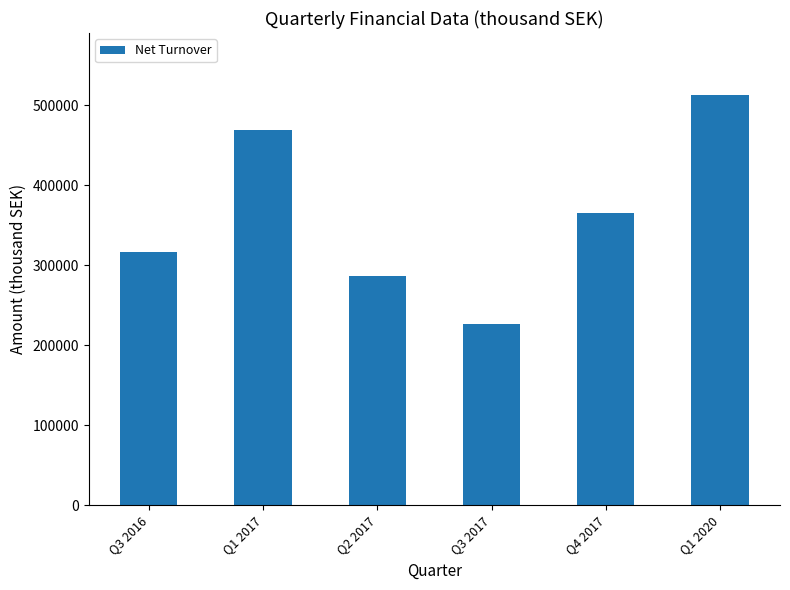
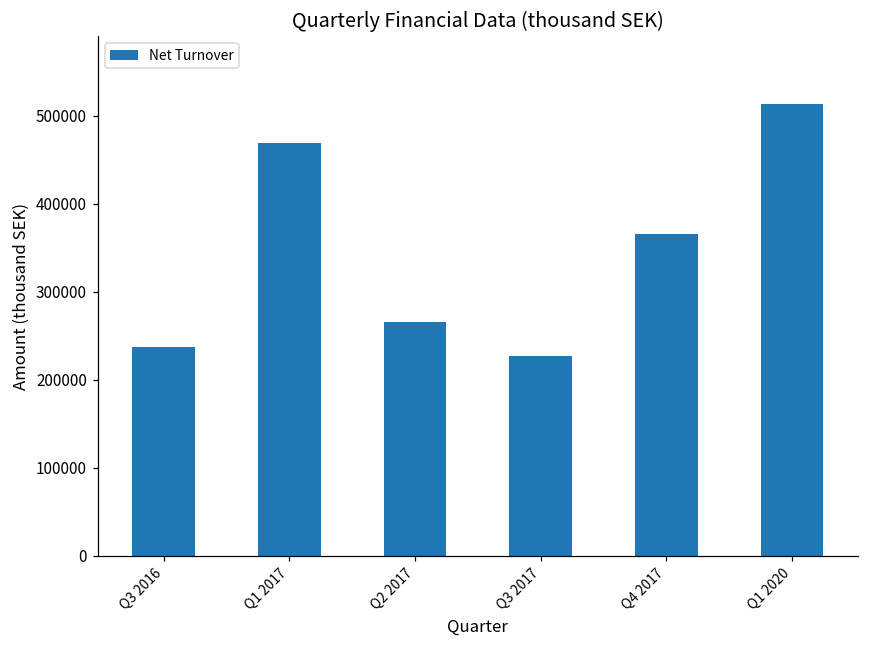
Q3 2016: 320000 -> 240000
Q2 2017: 290000 -> 270000
